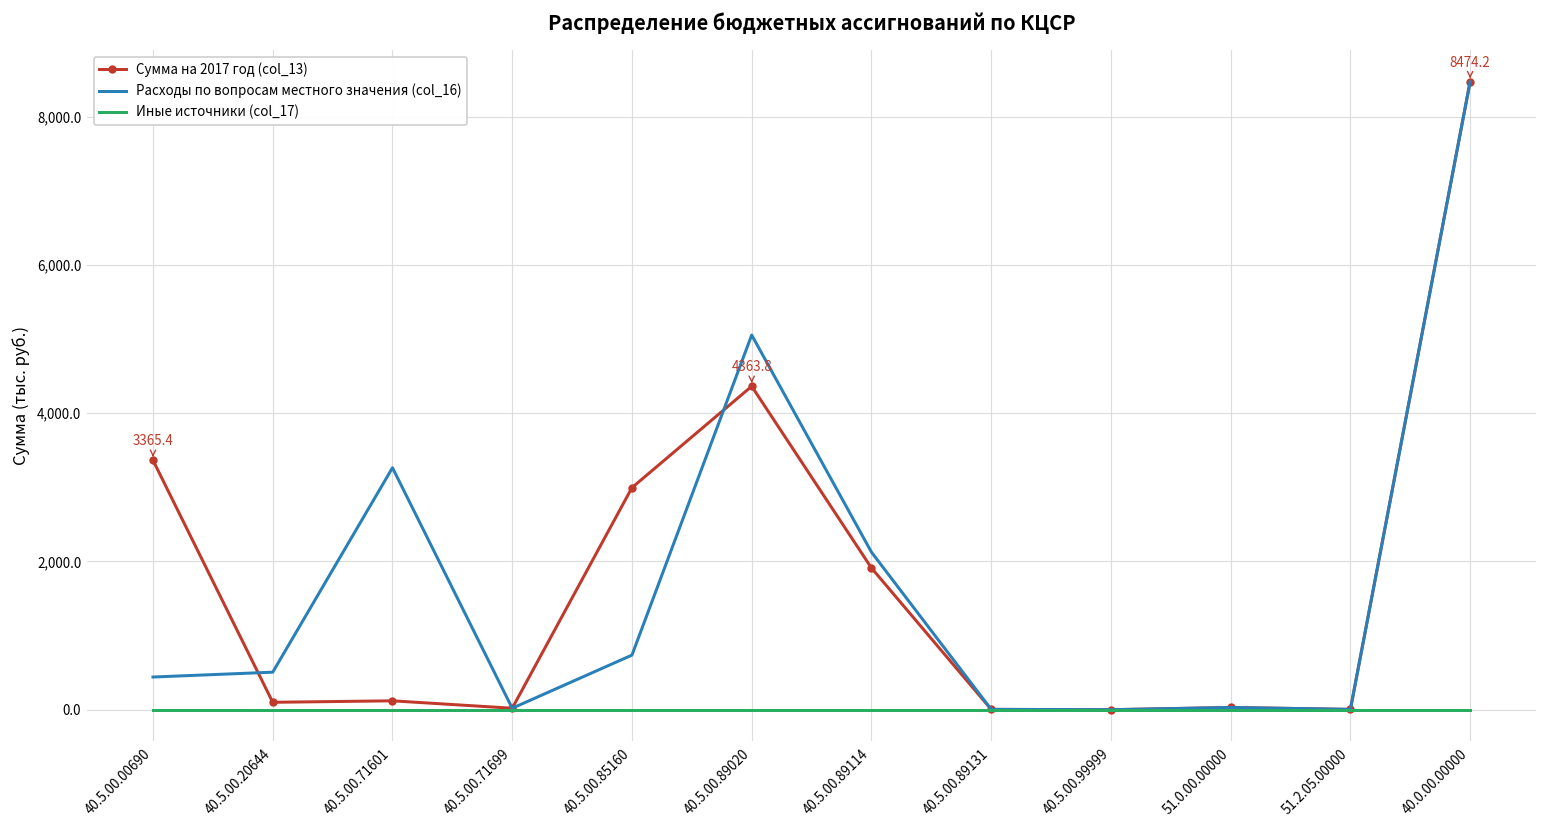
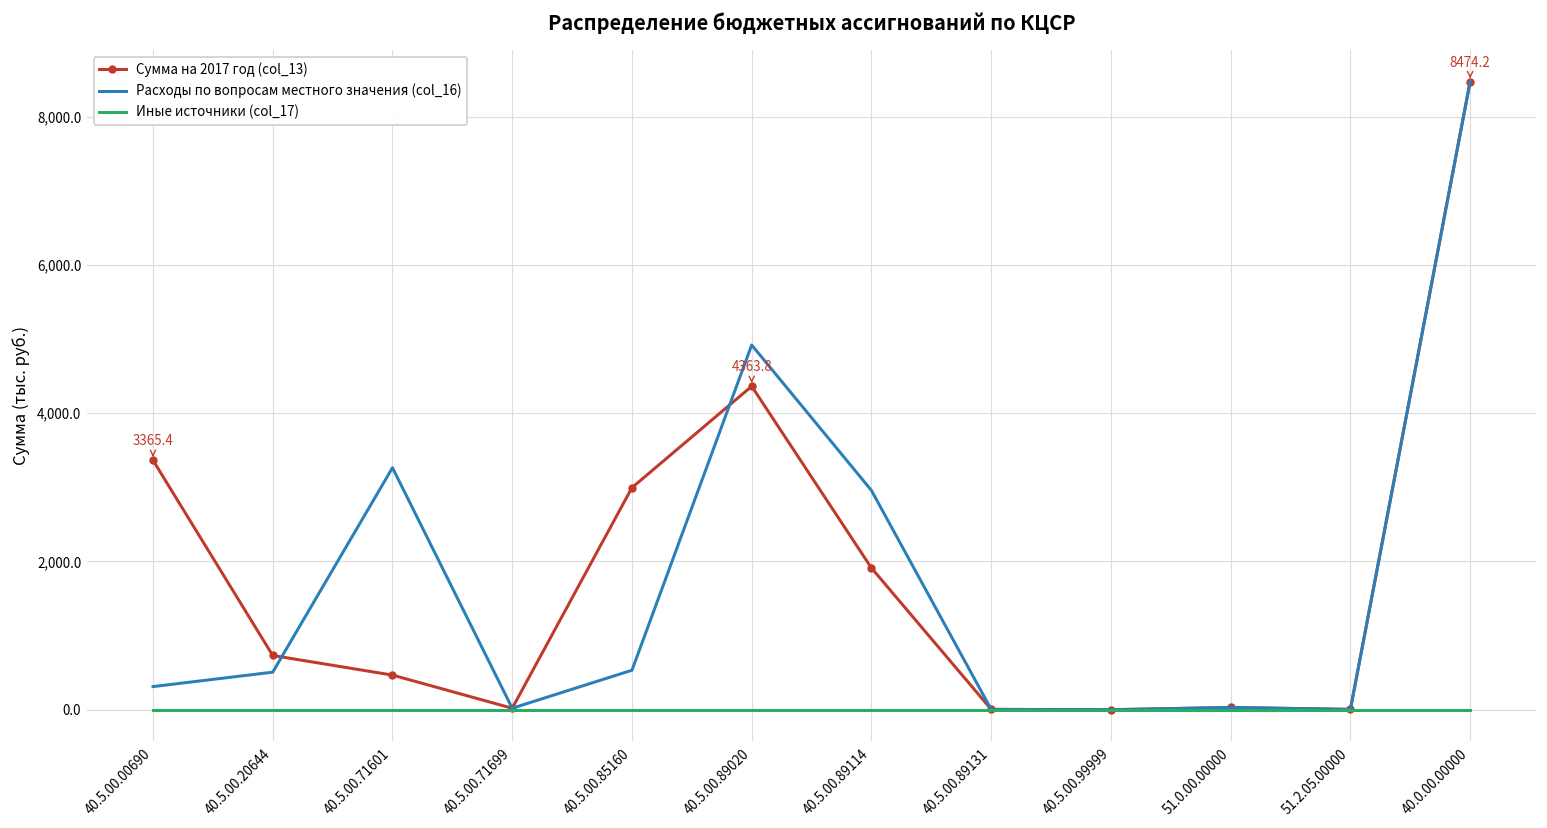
Расходы по вопросам местного значения (col_16), 40.5.00.00690: 400 -> 300
Сумма на 2017 год (col_13), 40.5.00.20644: 100 -> 700
Сумма на 2017 год (col_13), 40.5.00.71601: 100 -> 500
Расходы по вопросам местного значения (col_16), 40.5.00.85160: 700 -> 500
Расходы по вопросам местного значения (col_16), 40.5.00.89020: 5,100 -> 4,900
Расходы по вопросам местного значения (col_16), 40.5.00.89114: 2,100 -> 3,000
